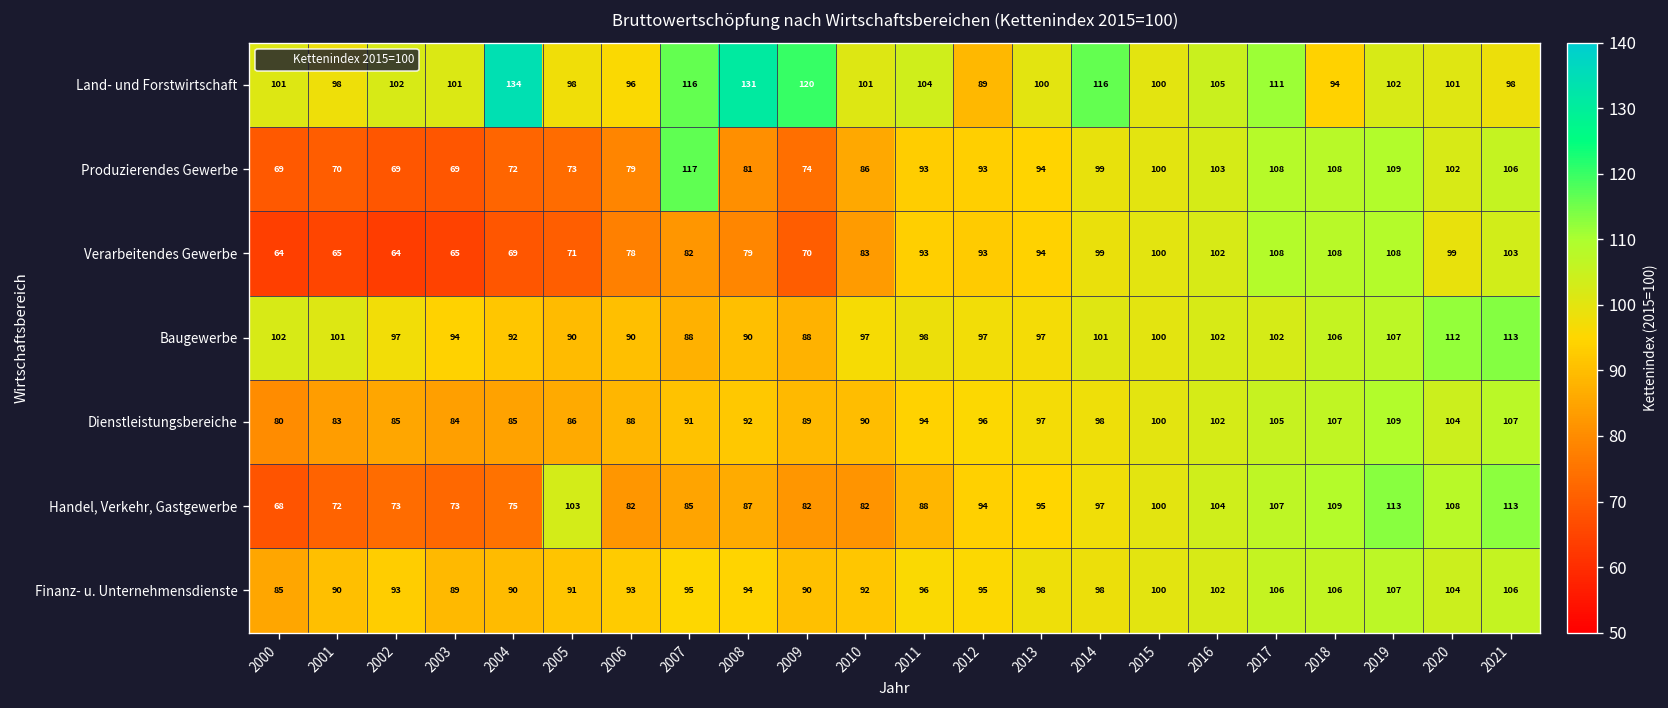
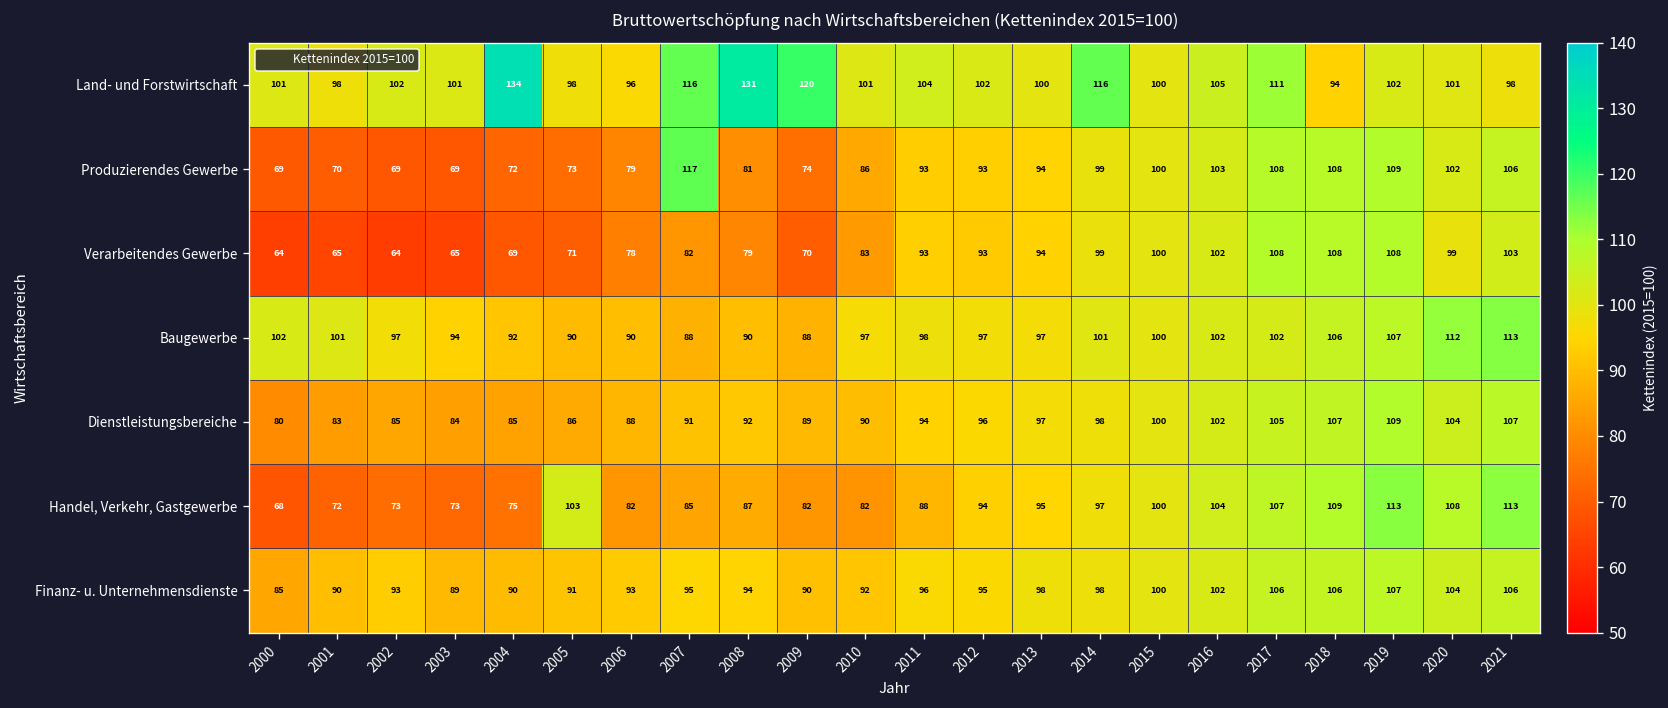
Land- und Forstwirtschaft, 2012: 89 -> 102
